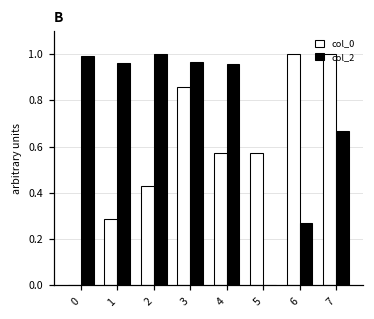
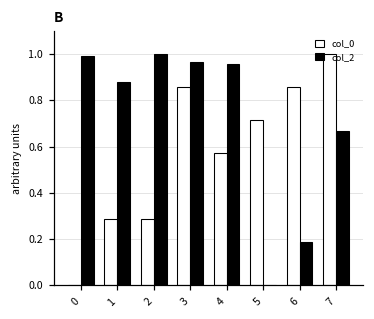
col_2, 1: 0.96 -> 0.88
col_0, 2: 0.43 -> 0.29
col_0, 5: 0.57 -> 0.71
col_0, 6: 1.00 -> 0.86
col_2, 6: 0.27 -> 0.19
